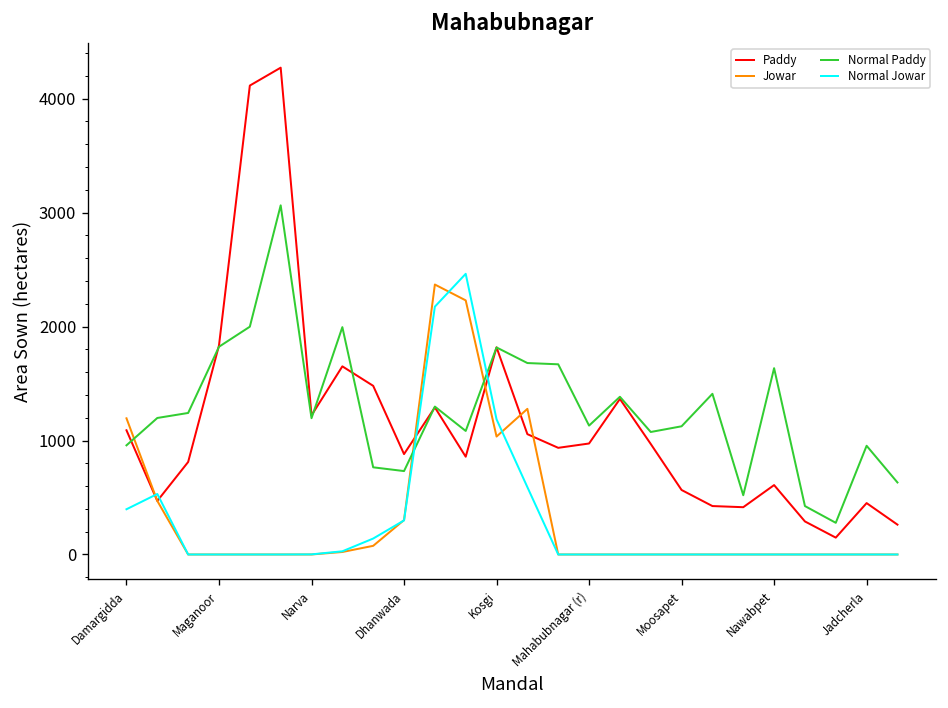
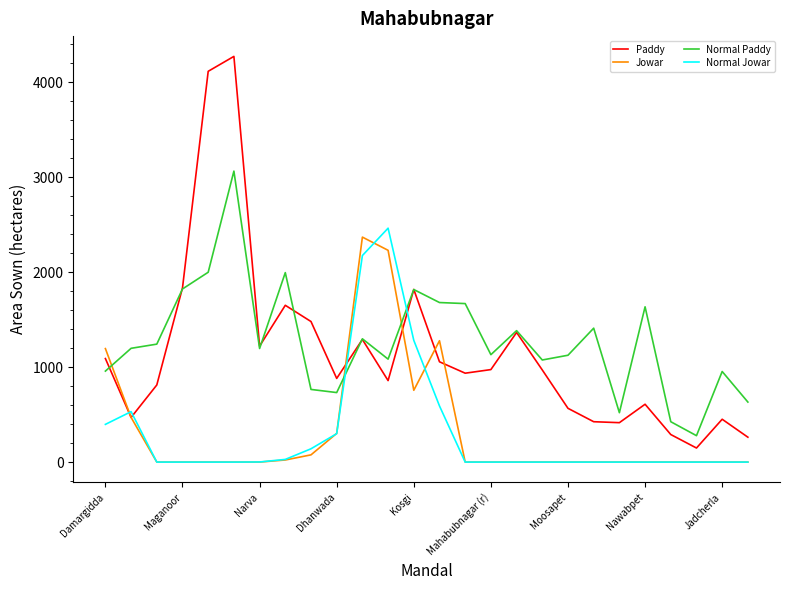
Jowar, Kosgi: 1000 -> 800
Normal Jowar, Kosgi: 1200 -> 1300
